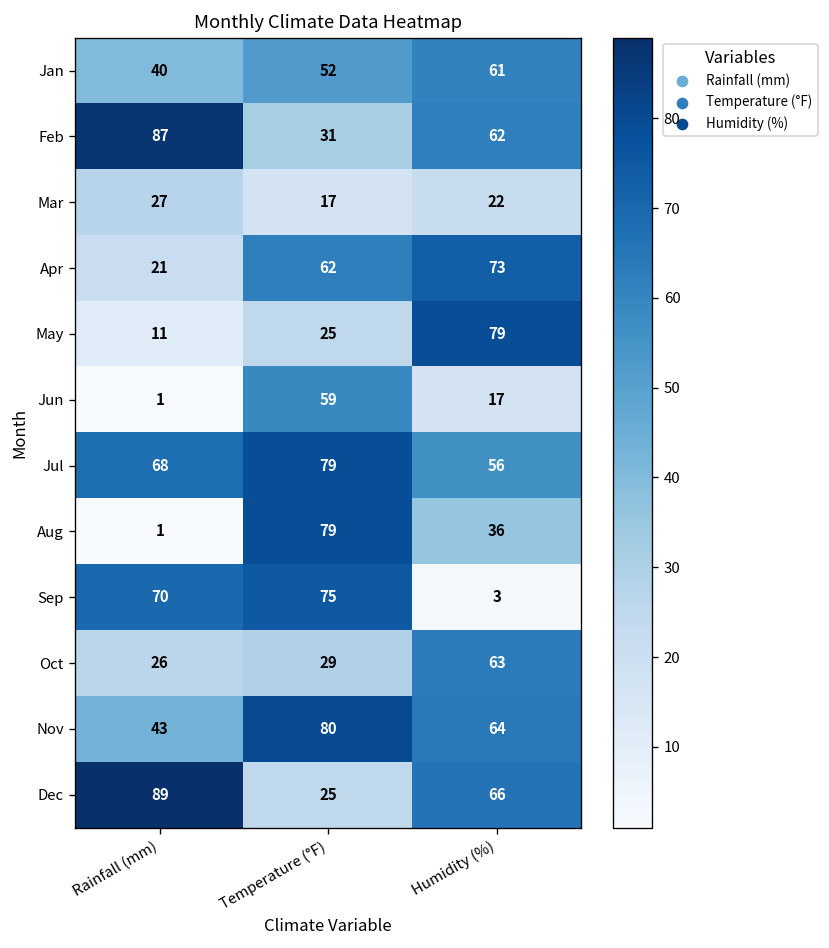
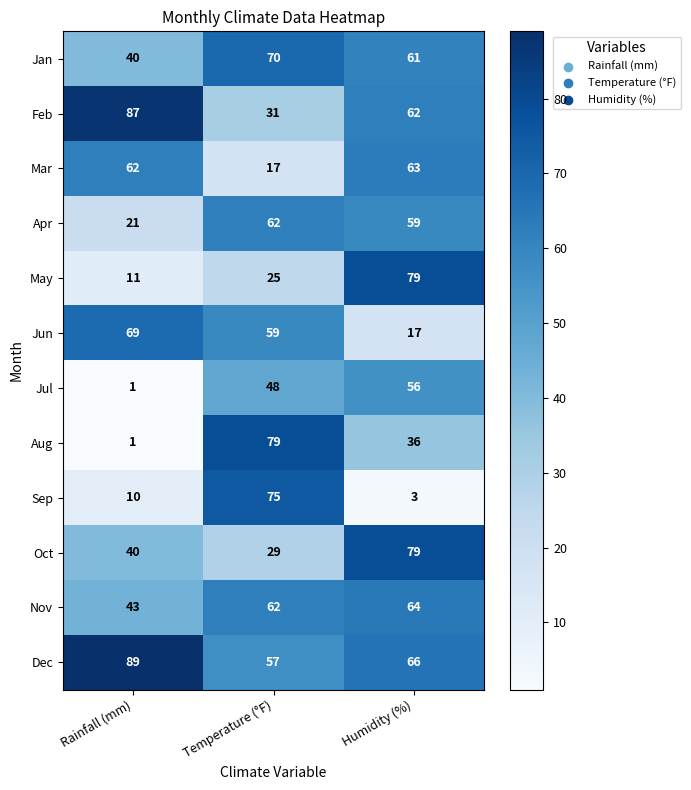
Jan, Temperature (°F): 52 -> 70
Mar, Rainfall (mm): 27 -> 62
Mar, Humidity (%): 22 -> 63
Apr, Humidity (%): 73 -> 59
Jun, Rainfall (mm): 1 -> 69
Jul, Rainfall (mm): 68 -> 1
Jul, Temperature (°F): 79 -> 48
Sep, Rainfall (mm): 70 -> 10
Oct, Rainfall (mm): 26 -> 40
Oct, Humidity (%): 63 -> 79
Nov, Temperature (°F): 80 -> 62
Dec, Temperature (°F): 25 -> 57
